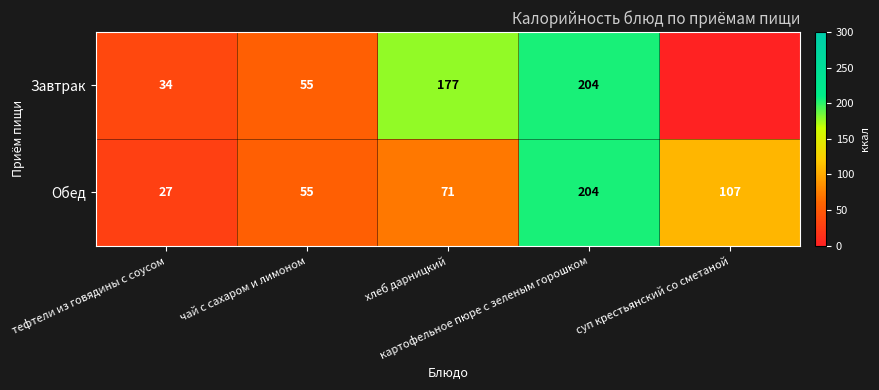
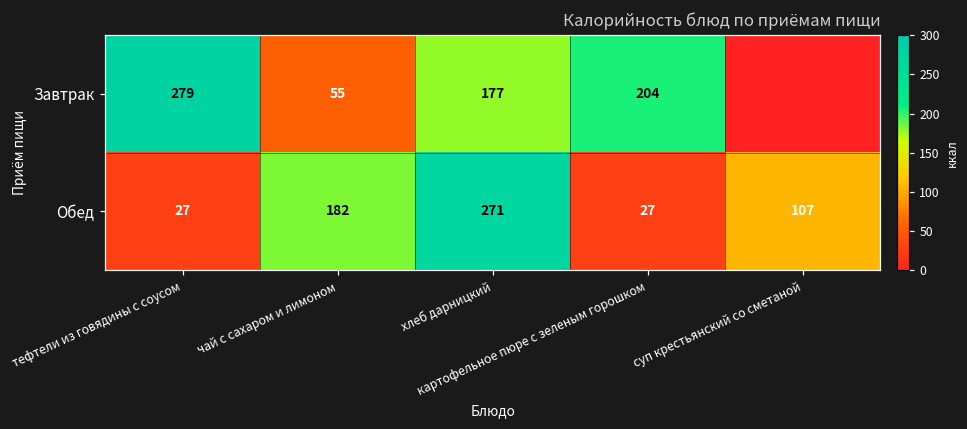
Завтрак, тефтели из говядины с соусом: 34 -> 279
Обед, чай с сахаром и лимоном: 55 -> 182
Обед, хлеб дарницкий: 71 -> 271
Обед, картофельное пюре с зеленым горошком: 204 -> 27
